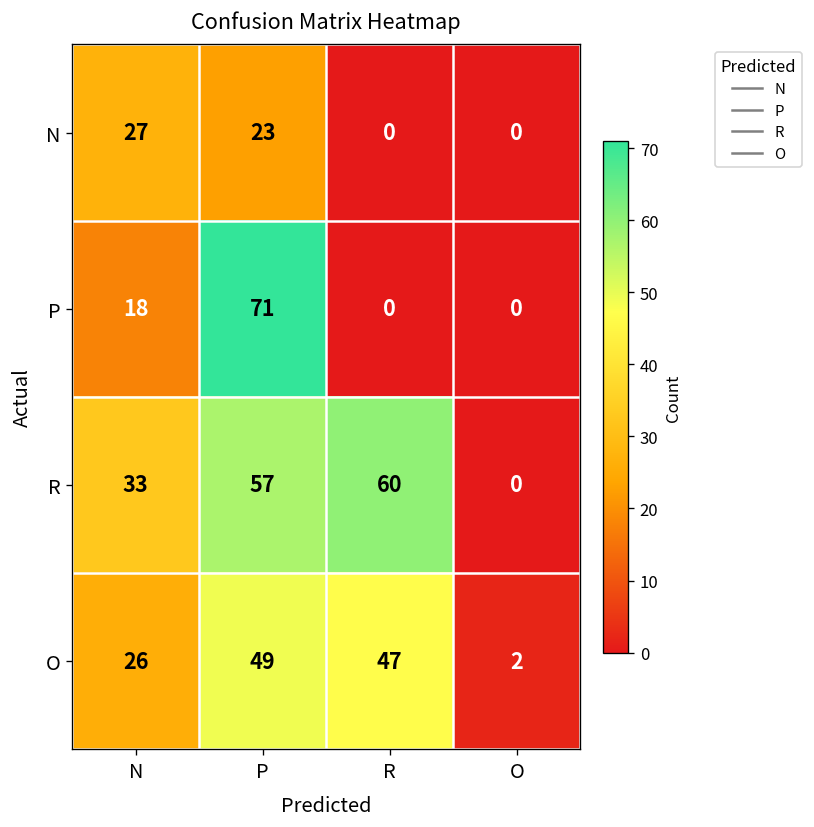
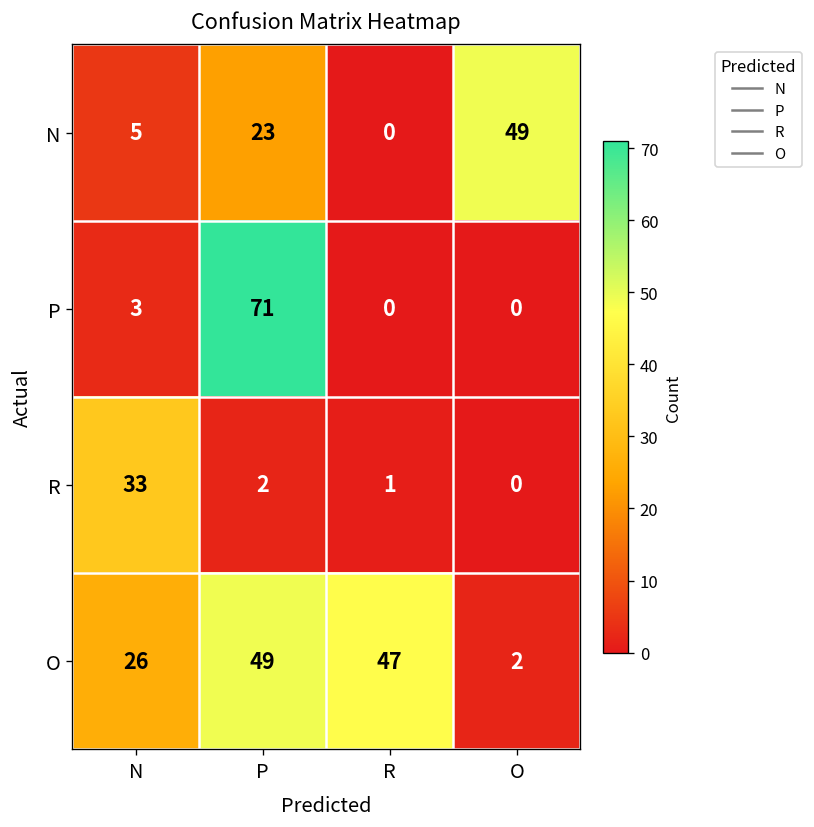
N, N: 27 -> 5
N, O: 0 -> 49
P, N: 18 -> 3
R, P: 57 -> 2
R, R: 60 -> 1
